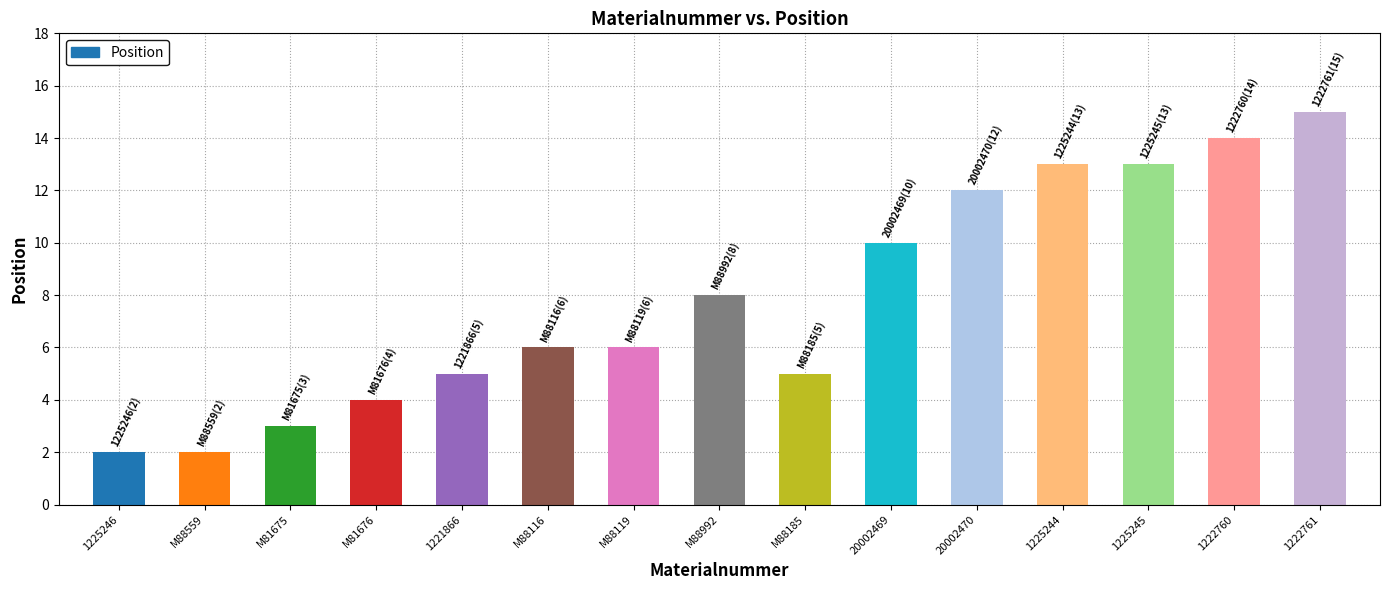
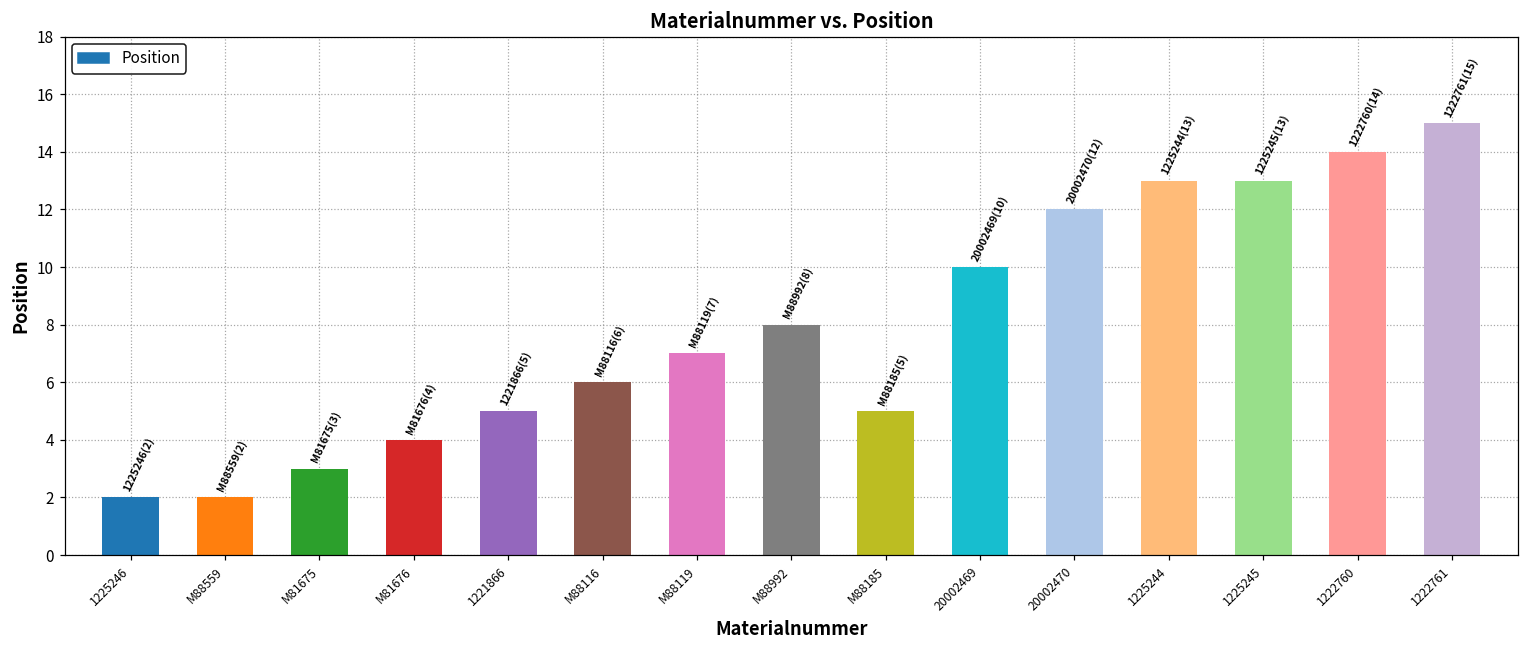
M88119: (6) -> (7)
